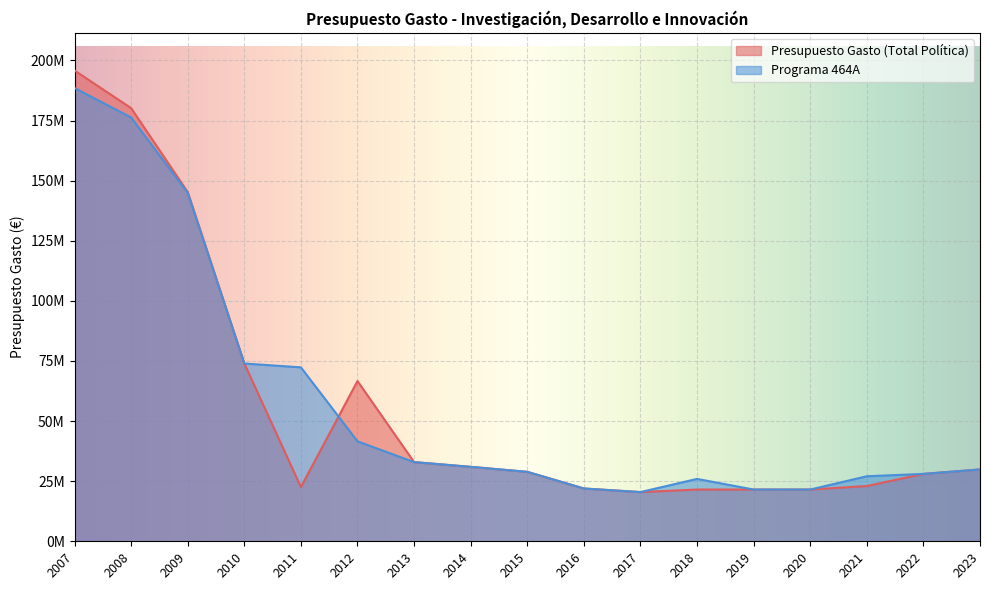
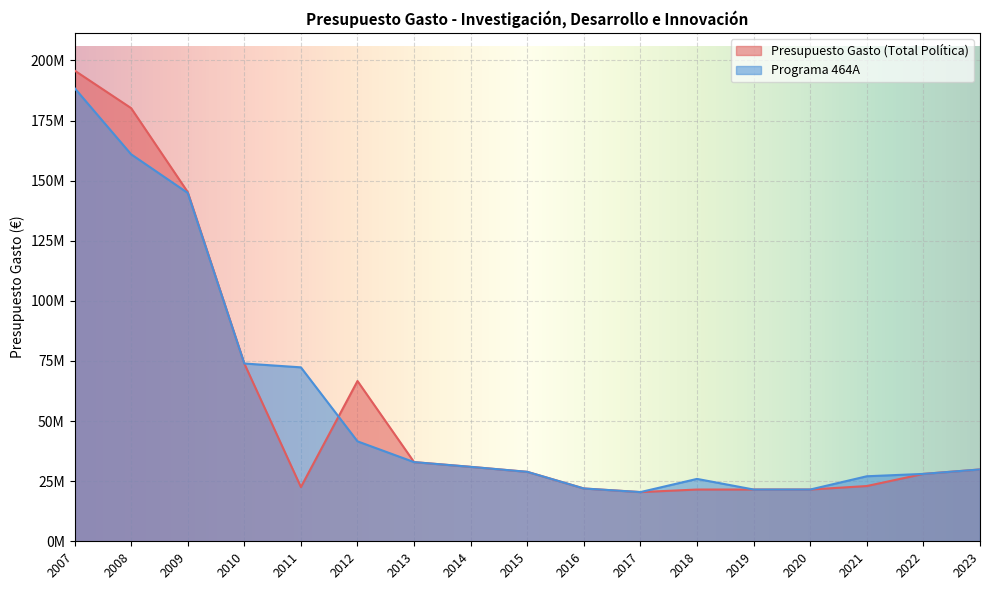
Programa 464A, 2008: 176000000 -> 161000000
